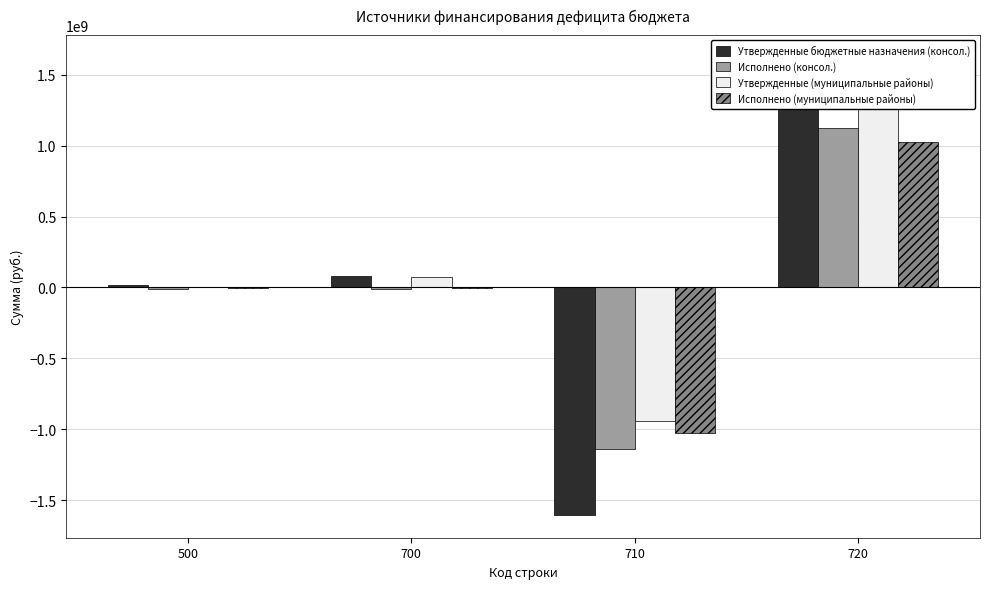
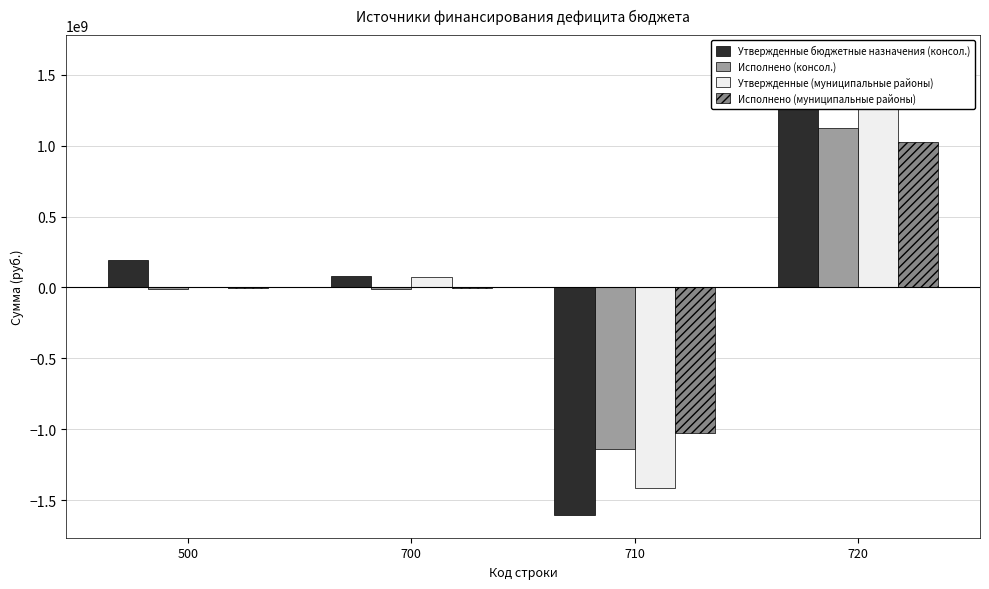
Утвержденные бюджетные назначения (консол.), 500: 20000000 -> 190000000
Утвержденные (муниципальные районы), 710: -940000000 -> -1410000000
